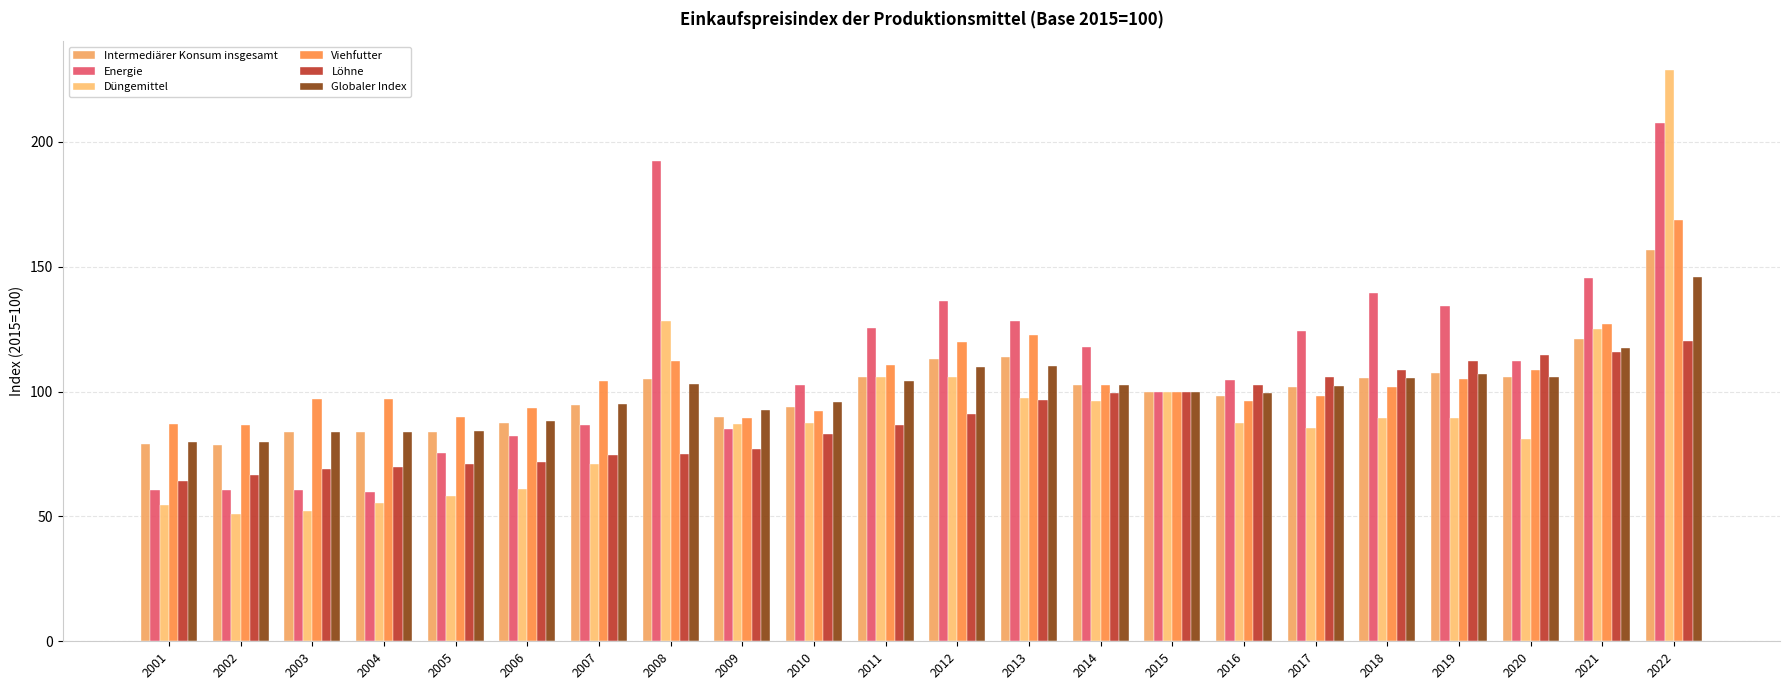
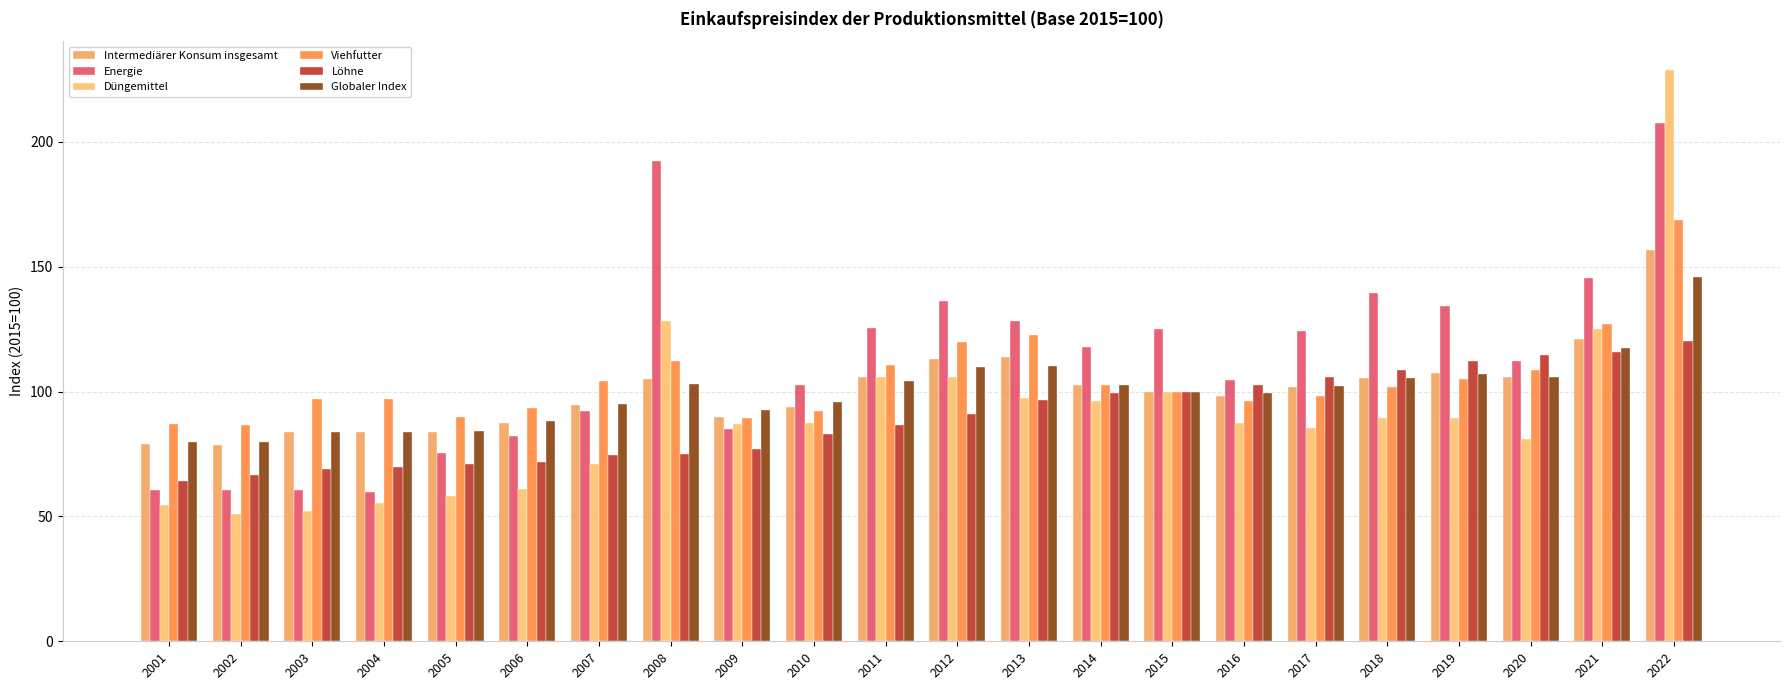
Energie, 2007: 86 -> 92
Energie, 2015: 100 -> 125
